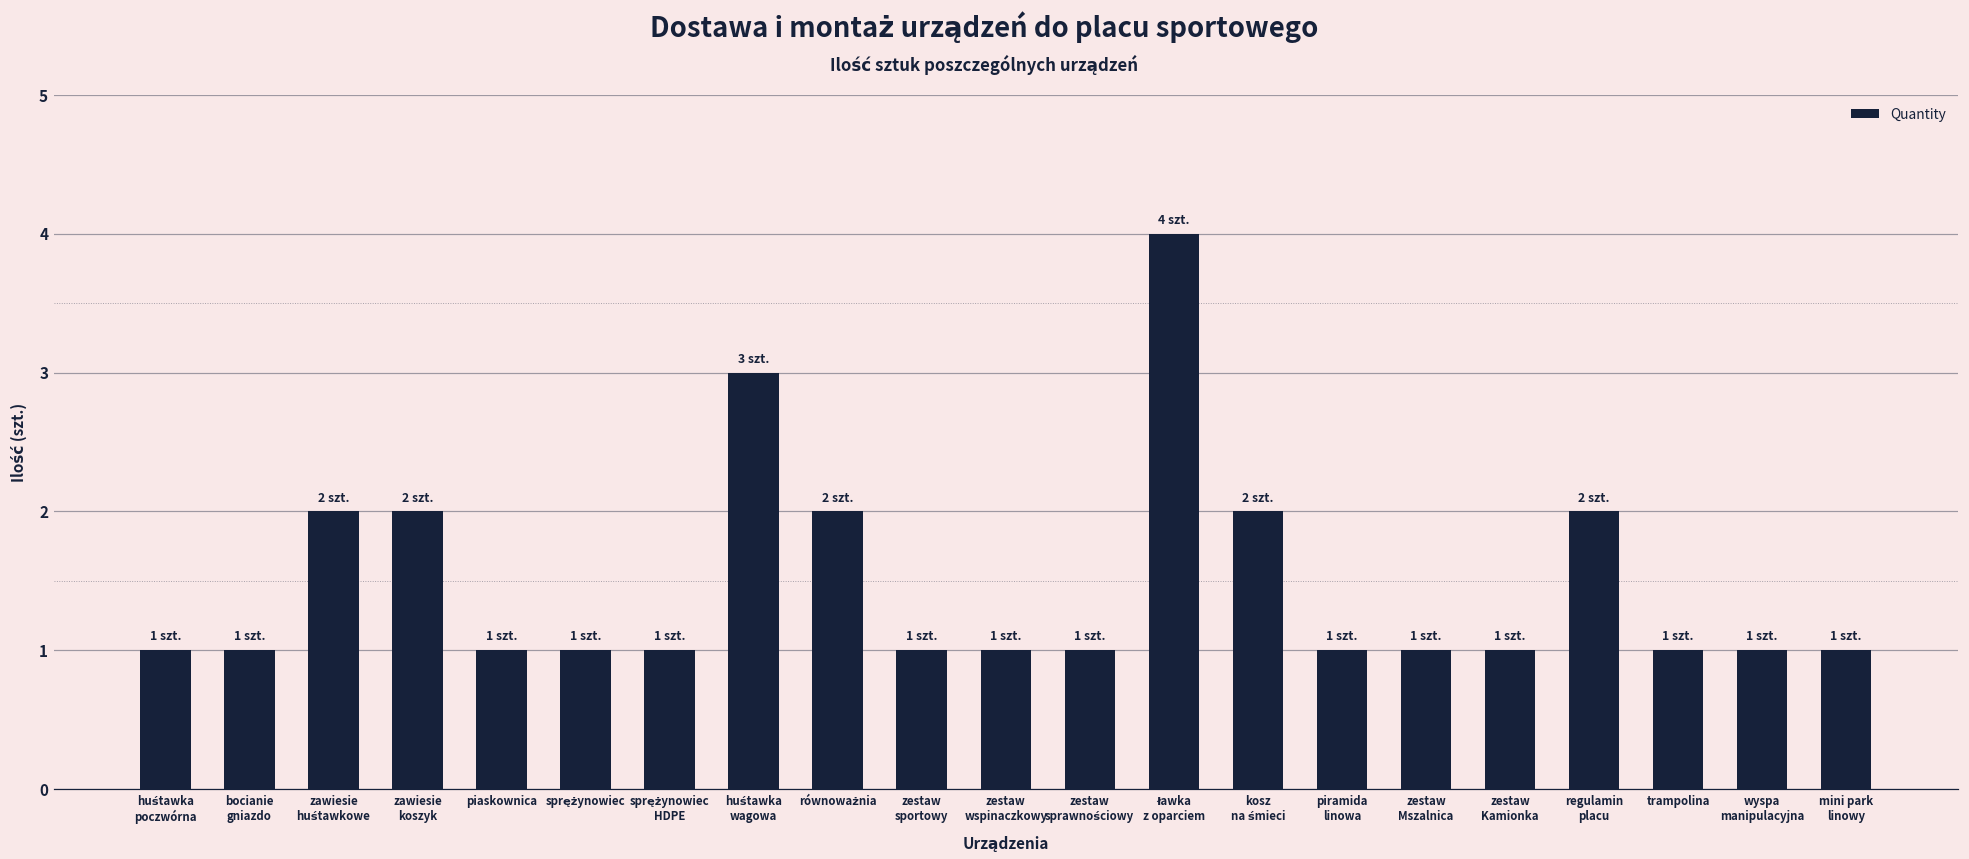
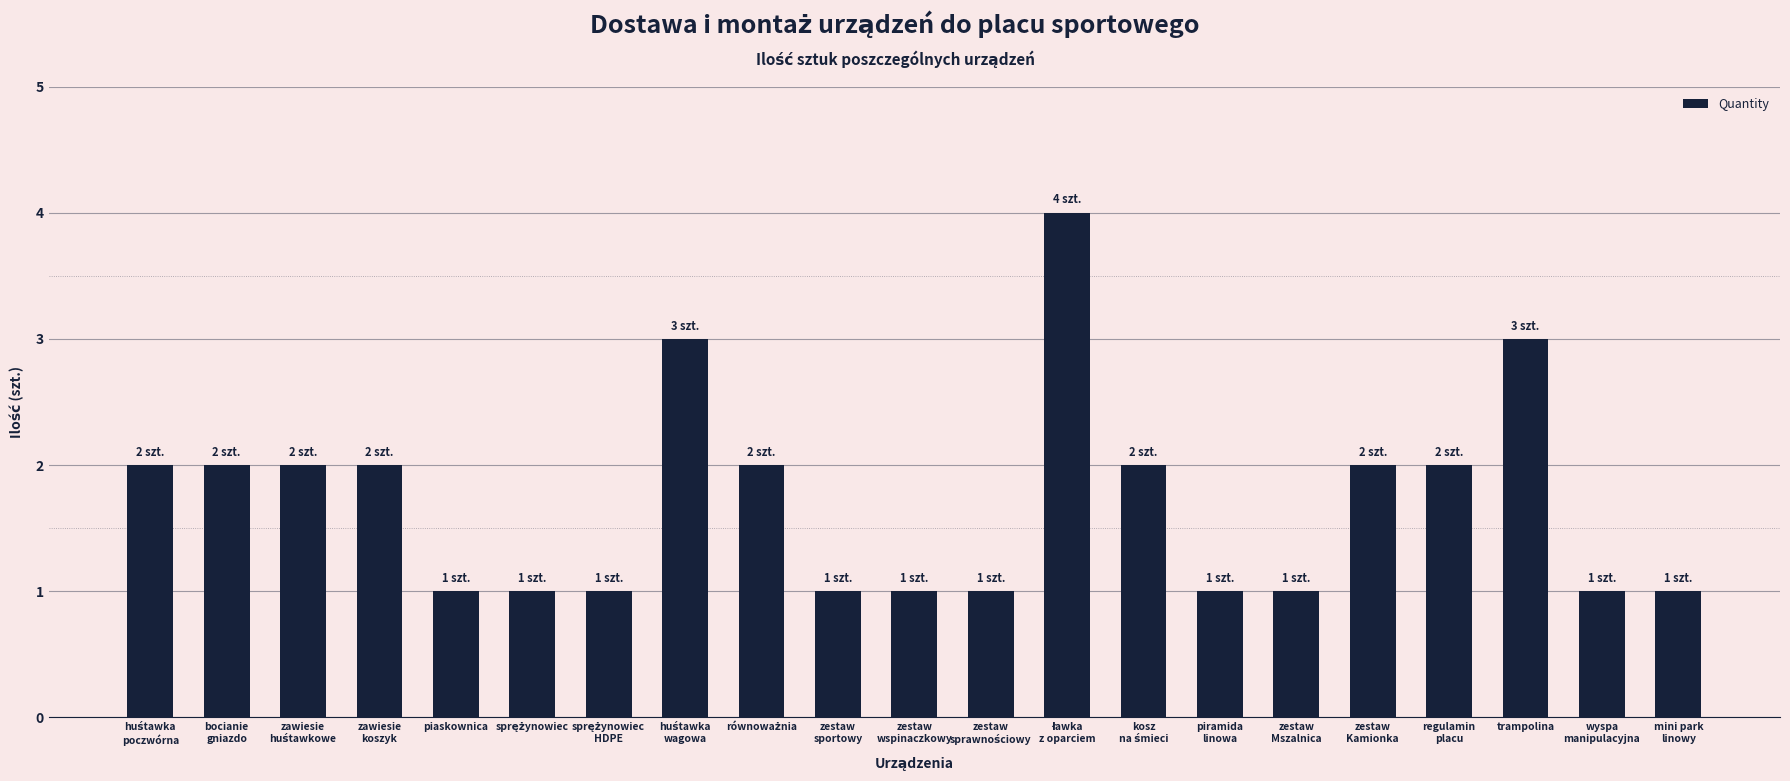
huśtawka poczwórna: 1 -> 2
bocianie gniazdo: 1 -> 2
zestaw Kamionka: 1 -> 2
trampolina: 1 -> 3
